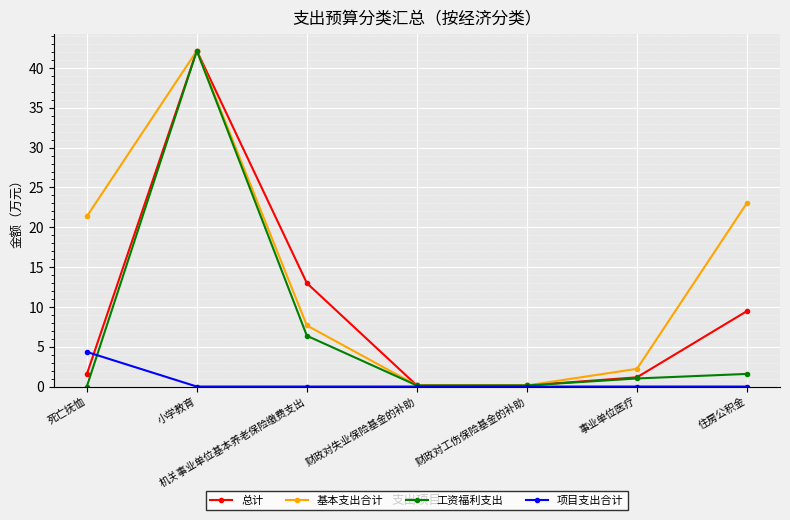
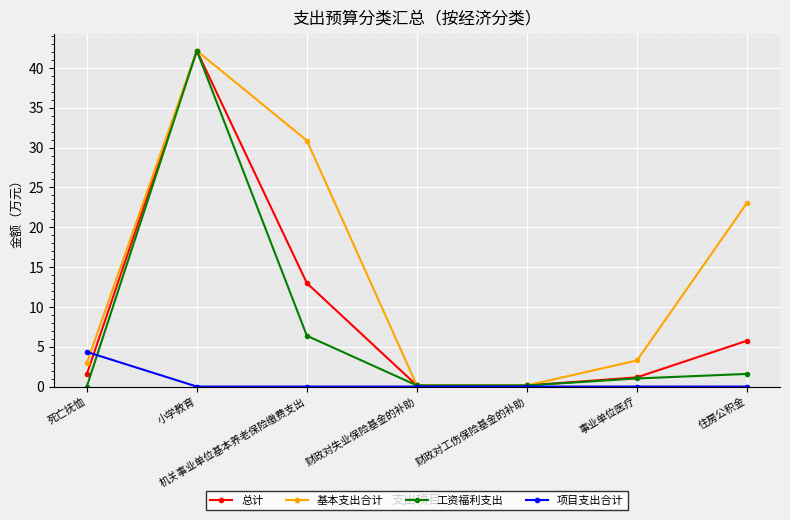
基本支出合计, 死亡抚恤: 21 -> 3
基本支出合计, 机关事业单位基本养老保险缴费支出: 8 -> 31
基本支出合计, 事业单位医疗: 2 -> 3
总计, 住房公积金: 9 -> 6
